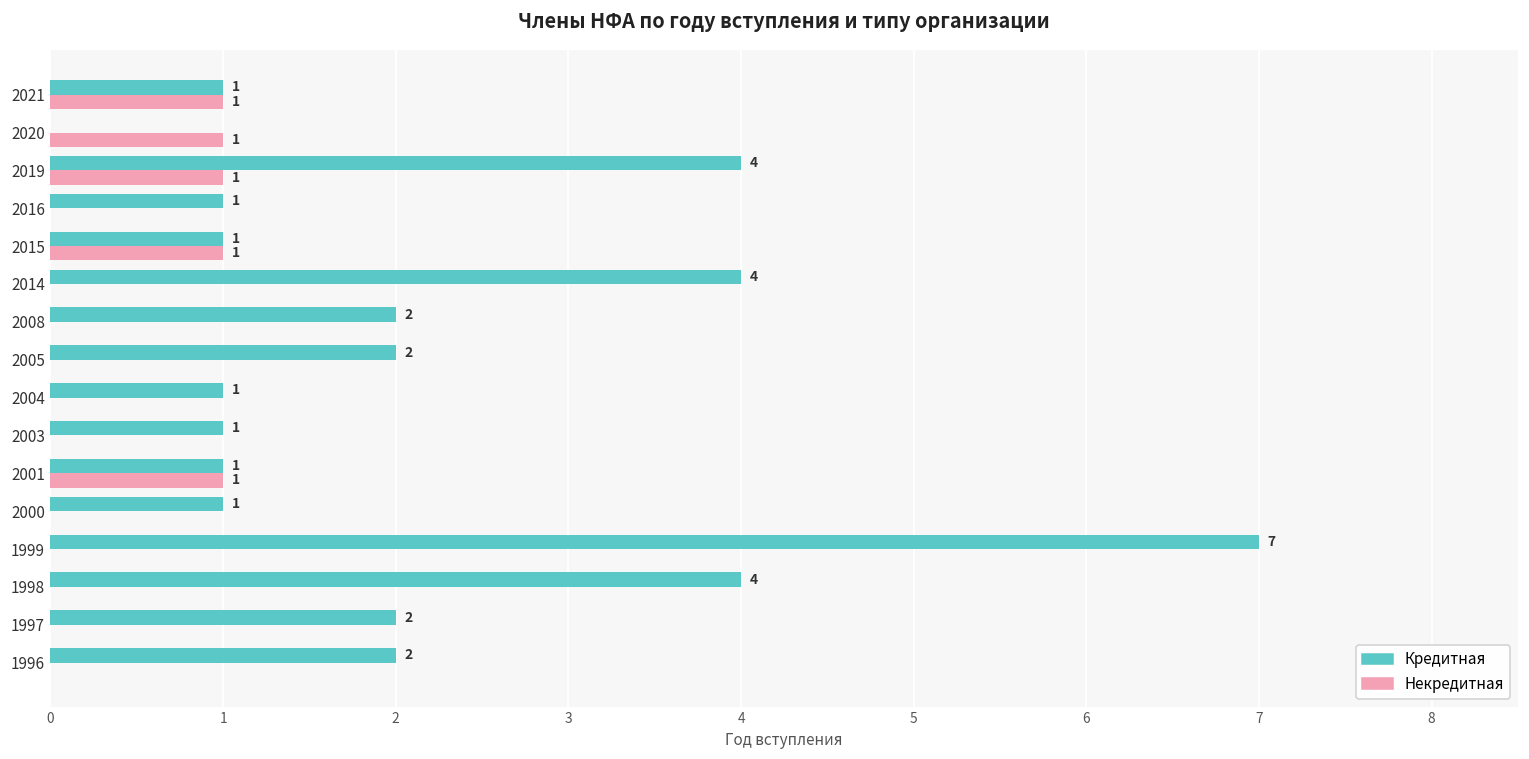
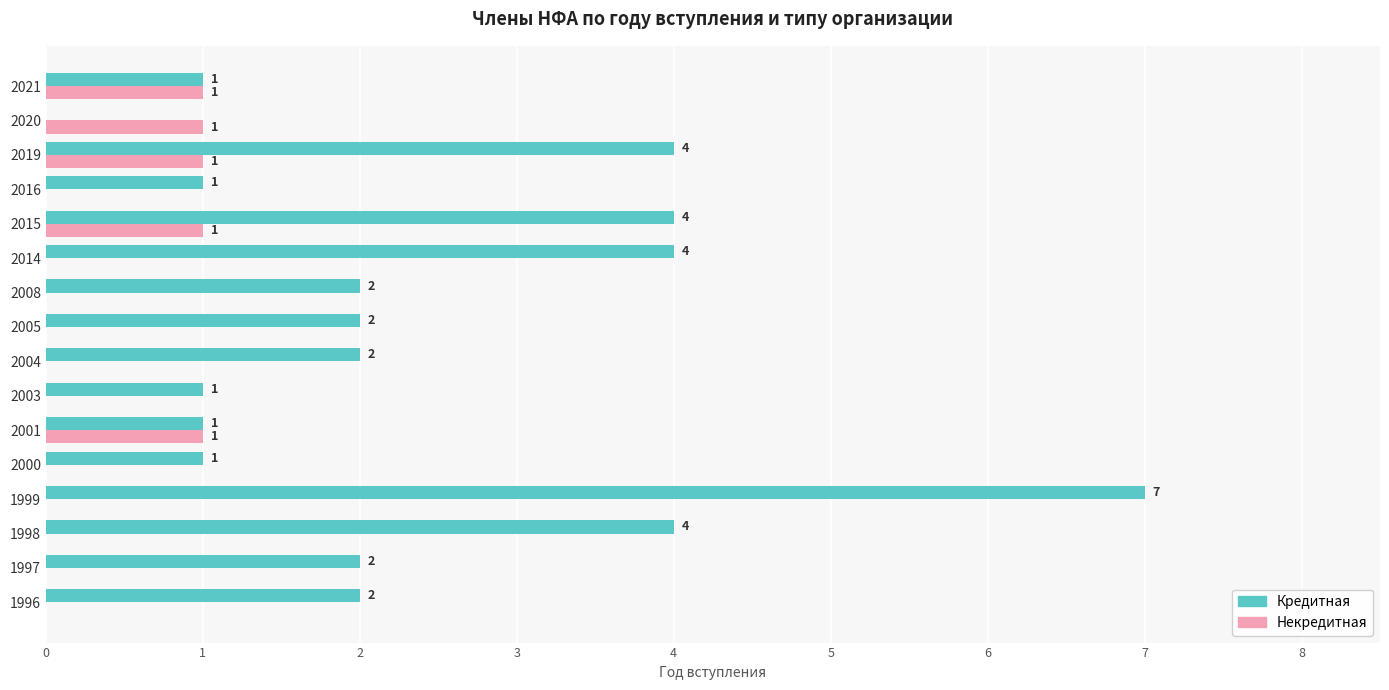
Кредитная, 2015: 1 -> 4
Кредитная, 2004: 1 -> 2
